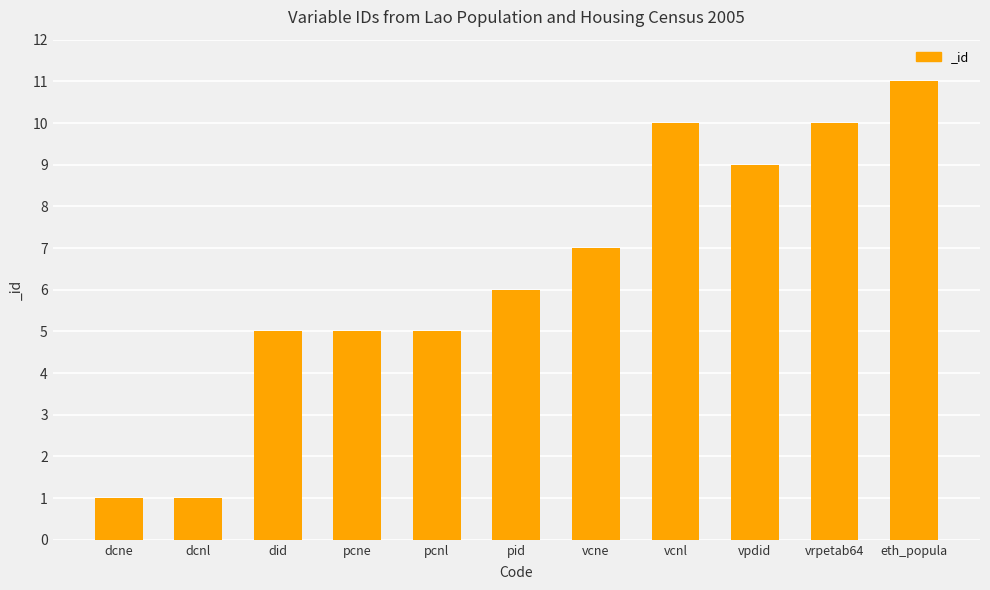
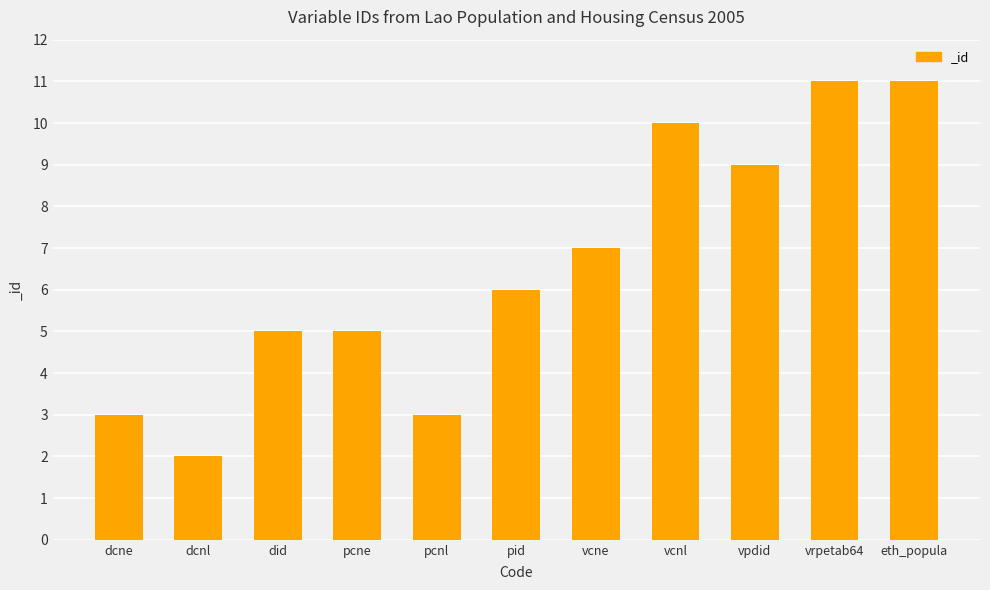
dcne: 1 -> 3
dcnl: 1 -> 2
pcnl: 5 -> 3
vrpetab64: 10 -> 11
